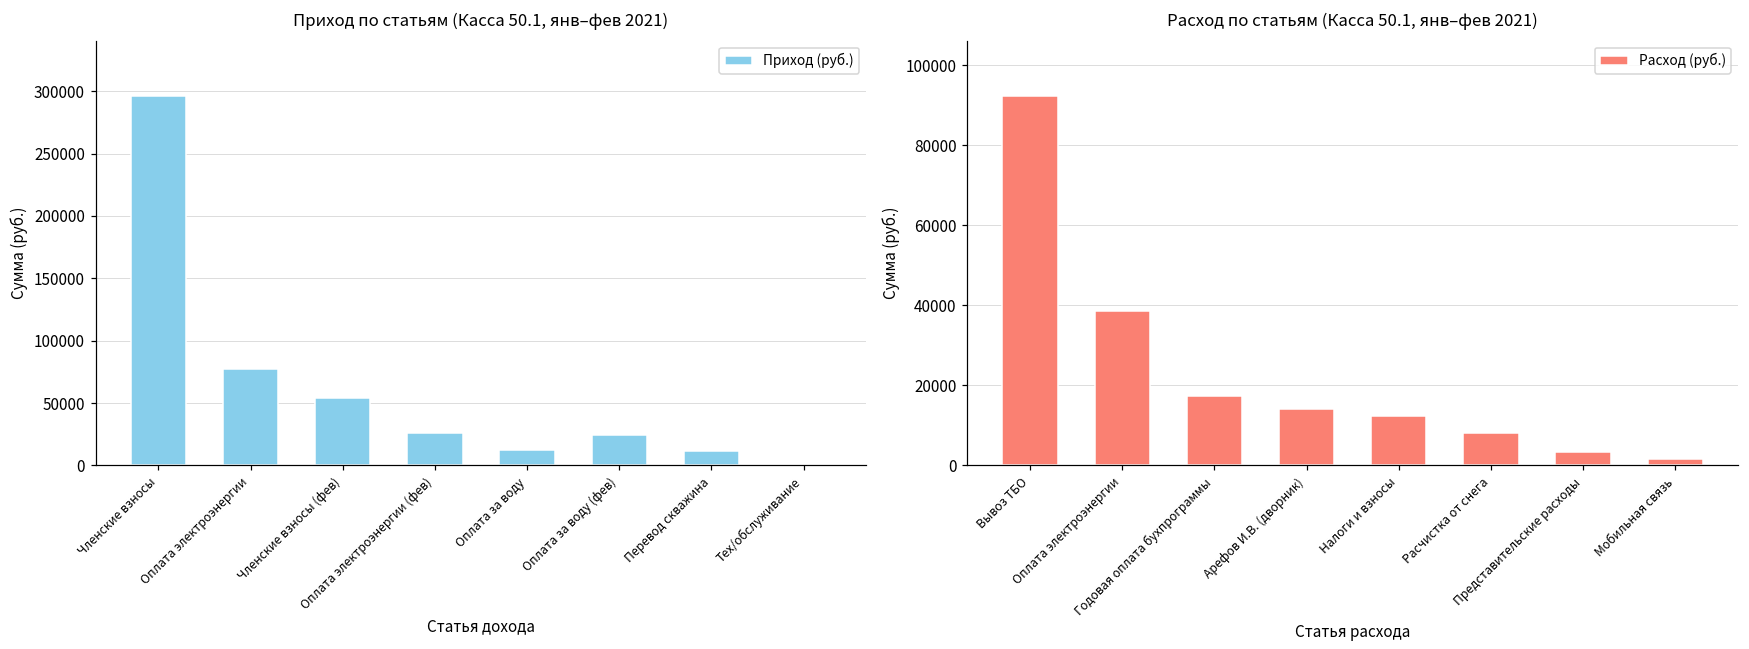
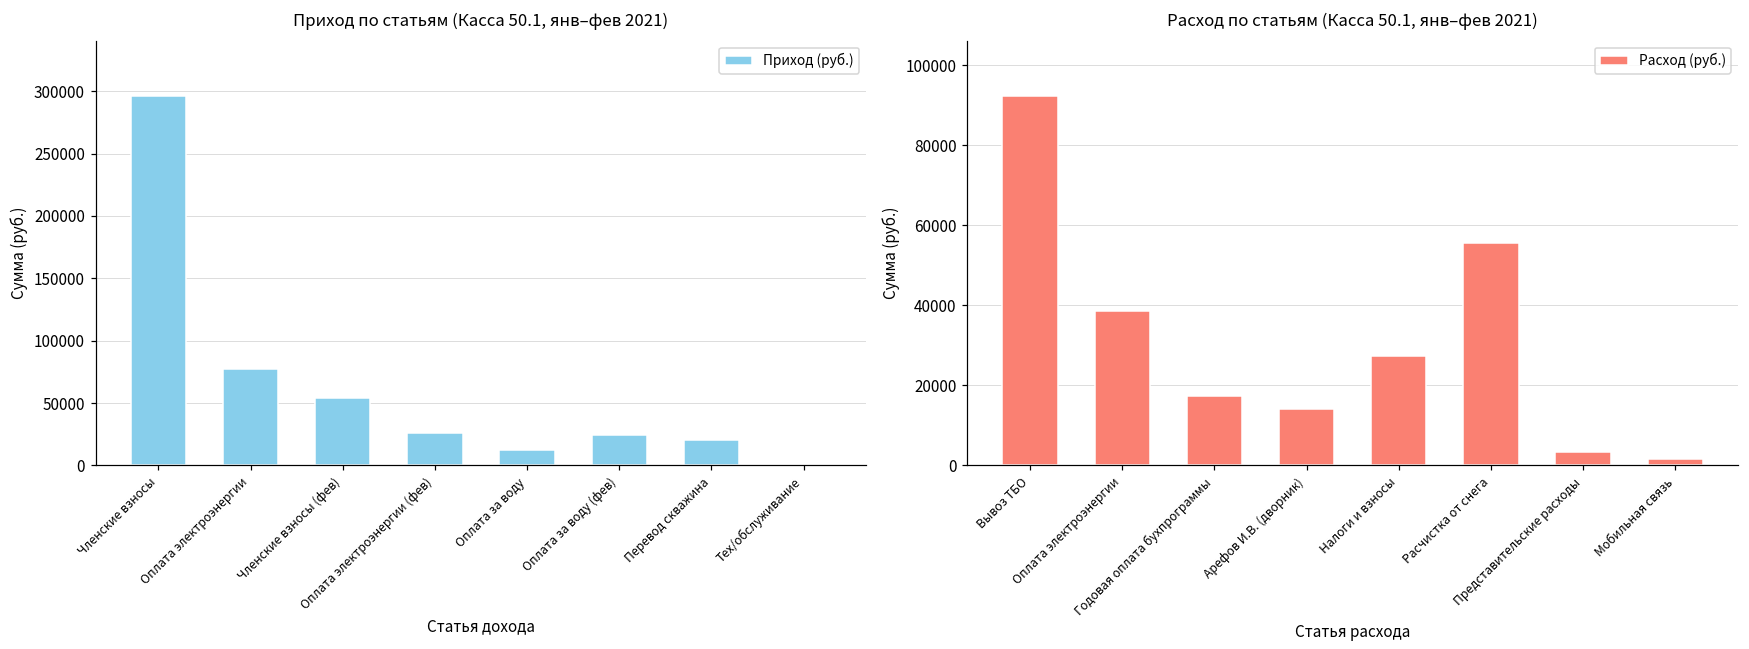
Приход по статьям (Касса 50.1, янв–фев 2021), Перевод скважина: 12000 -> 21000
Расход по статьям (Касса 50.1, янв–фев 2021), Налоги и взносы: 12000 -> 27000
Расход по статьям (Касса 50.1, янв–фев 2021), Расчистка от снега: 8000 -> 55000
